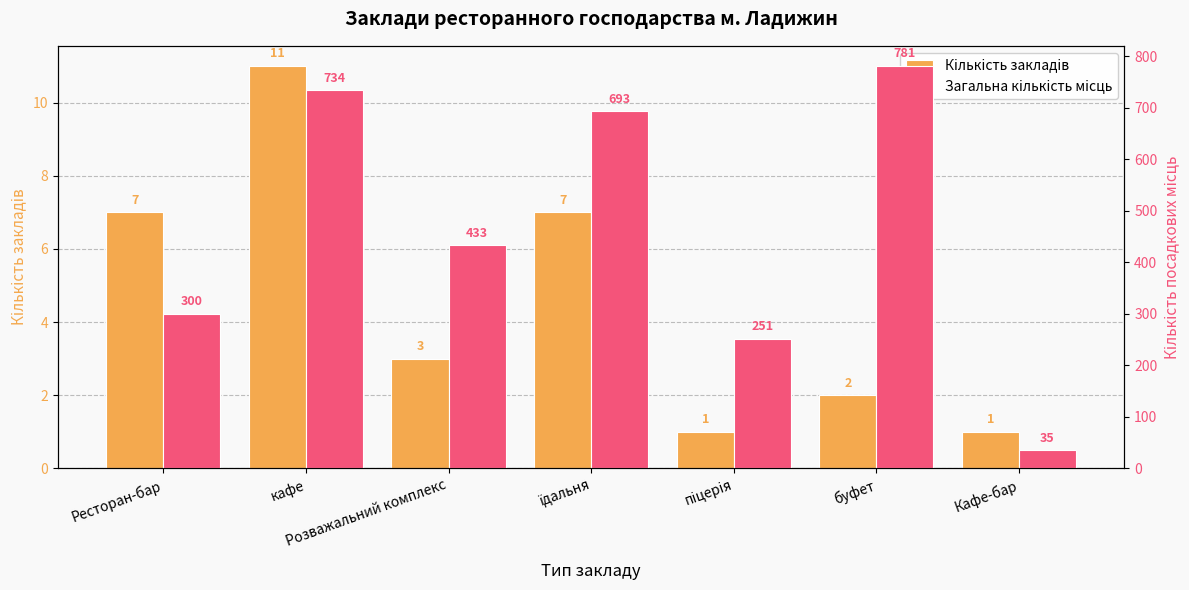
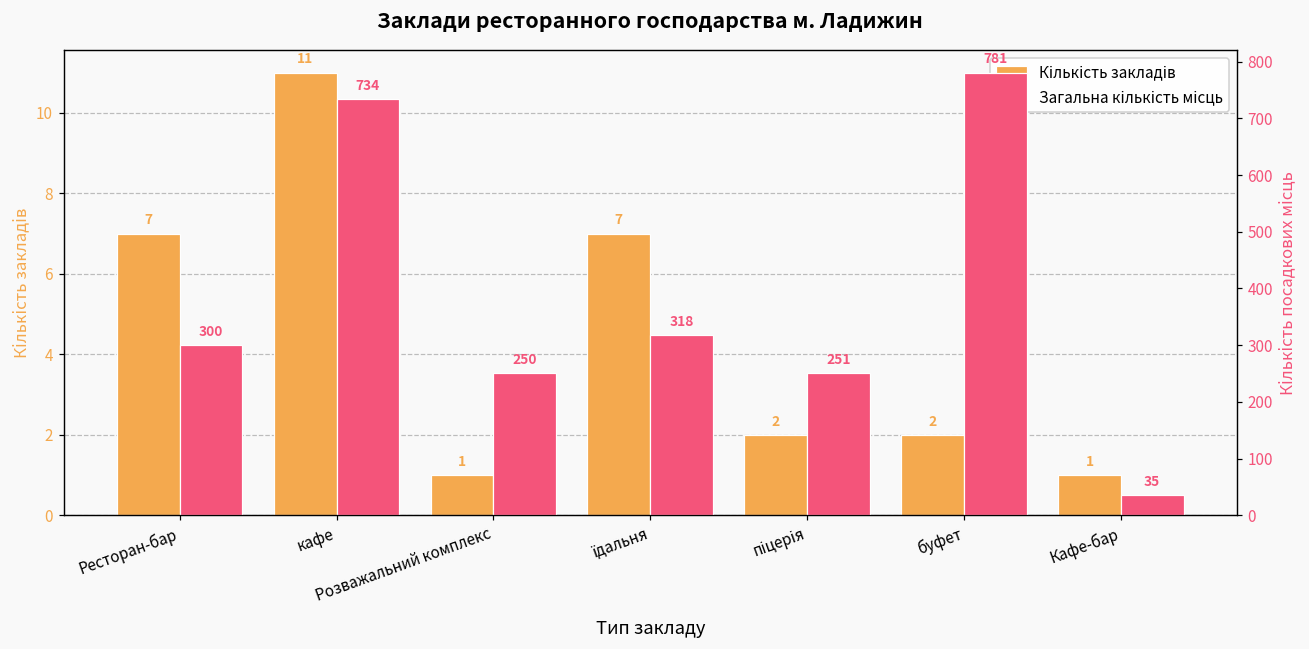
Кількість закладів, Розважальний комплекс: 3 -> 1
Кількість закладів, піцерія: 1 -> 2
Загальна кількість місць, Розважальний комплекс: 433 -> 250
Загальна кількість місць, їдальня: 693 -> 318
